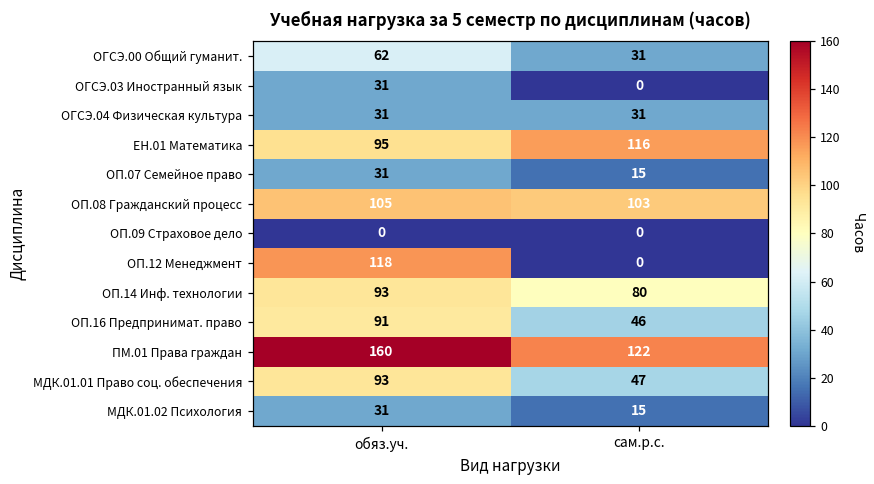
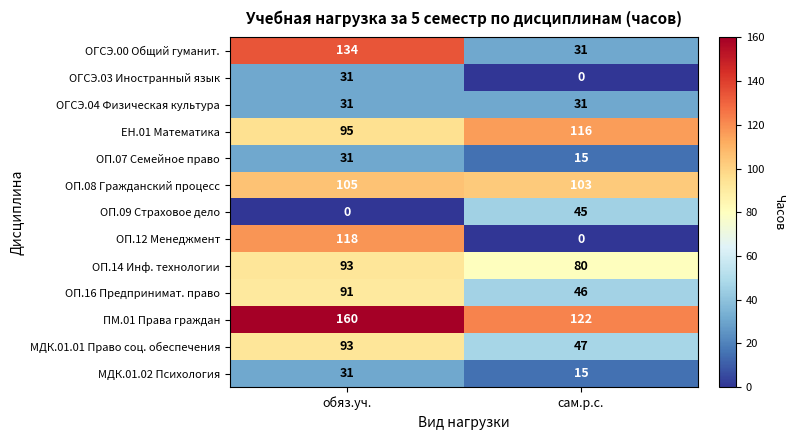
ОГСЭ.00 Общий гуманит., обяз.уч.: 62 -> 134
ОП.09 Страховое дело, сам.р.с.: 0 -> 45
